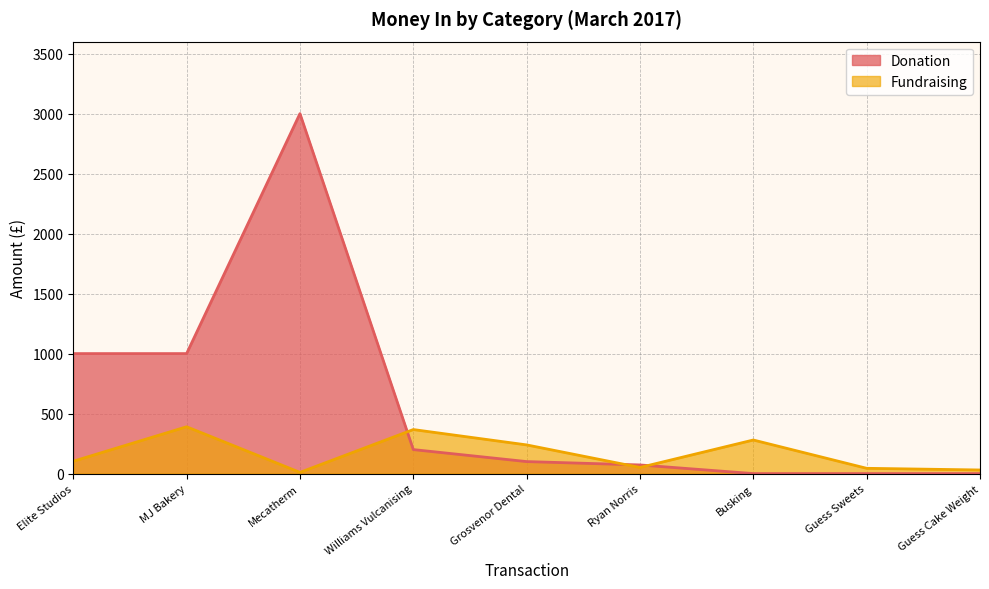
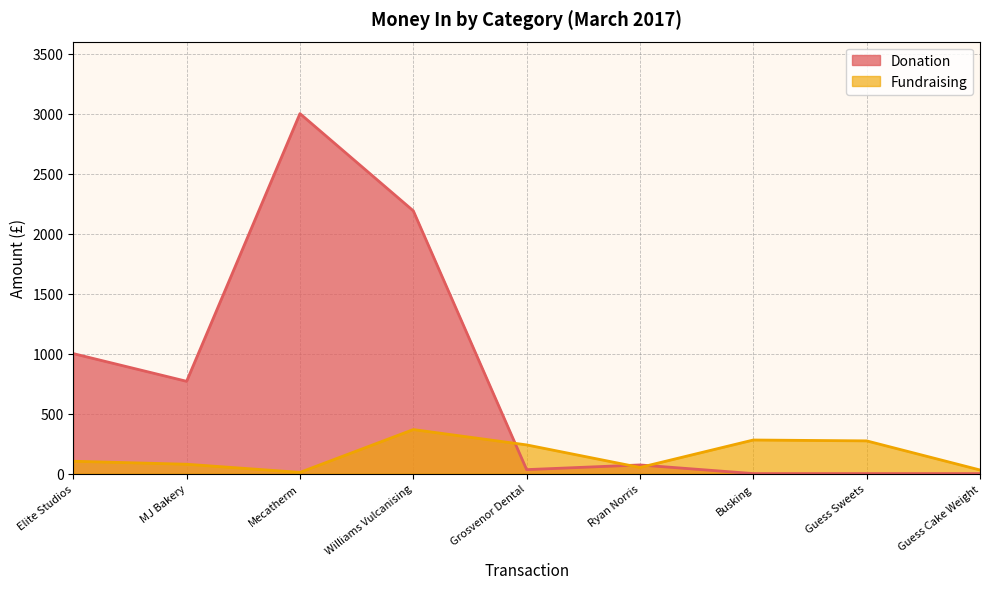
Donation, MJ Bakery: 1000 -> 770
Fundraising, MJ Bakery: 390 -> 80
Donation, Williams Vulcanising: 200 -> 2190
Donation, Grosvenor Dental: 100 -> 30
Fundraising, Guess Sweets: 40 -> 270
